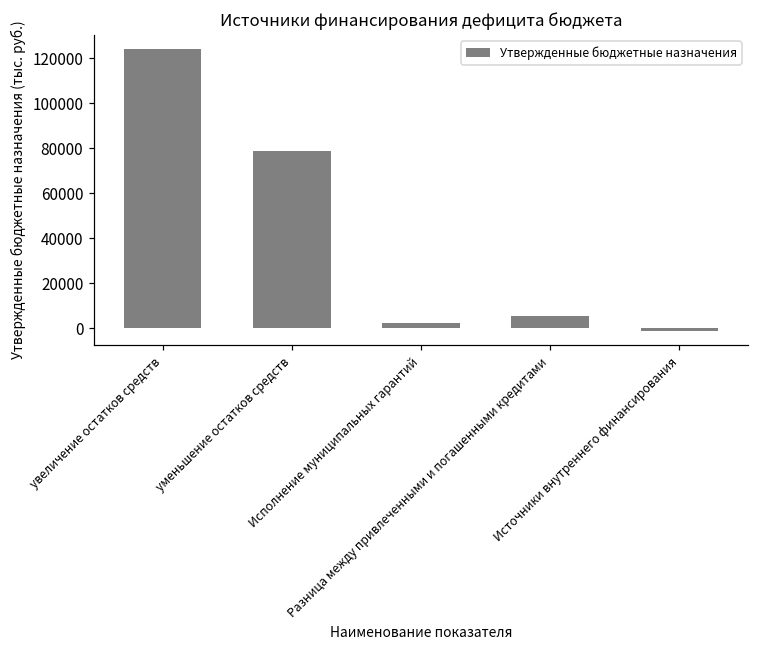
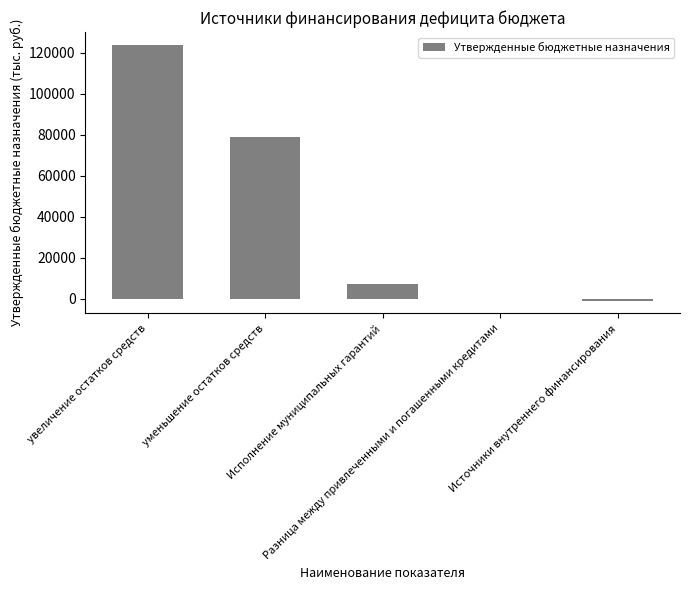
Исполнение муниципальных гарантий: 2000 -> 7000
Разница между привлеченными и погашенными кредитами: 6000 -> 0
